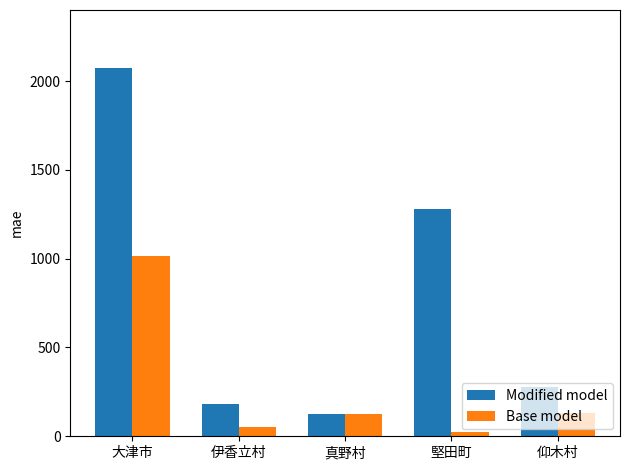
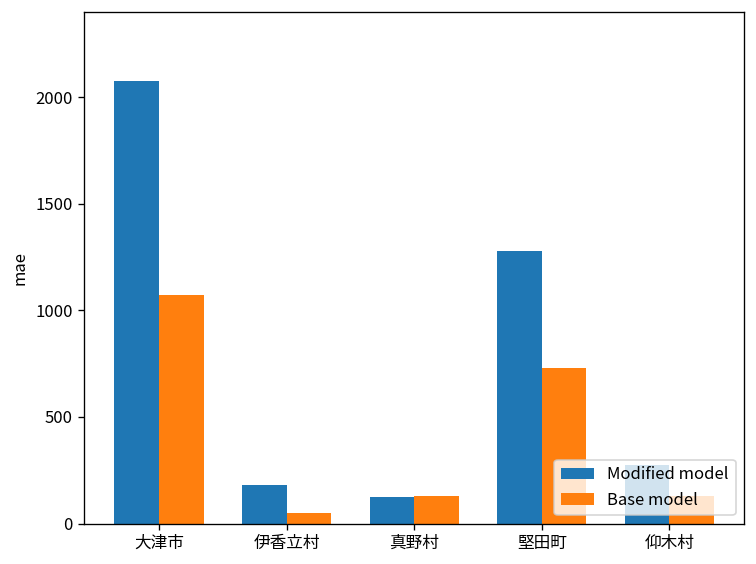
Base model, 大津市: 1020 -> 1070
Base model, 堅田町: 20 -> 730
